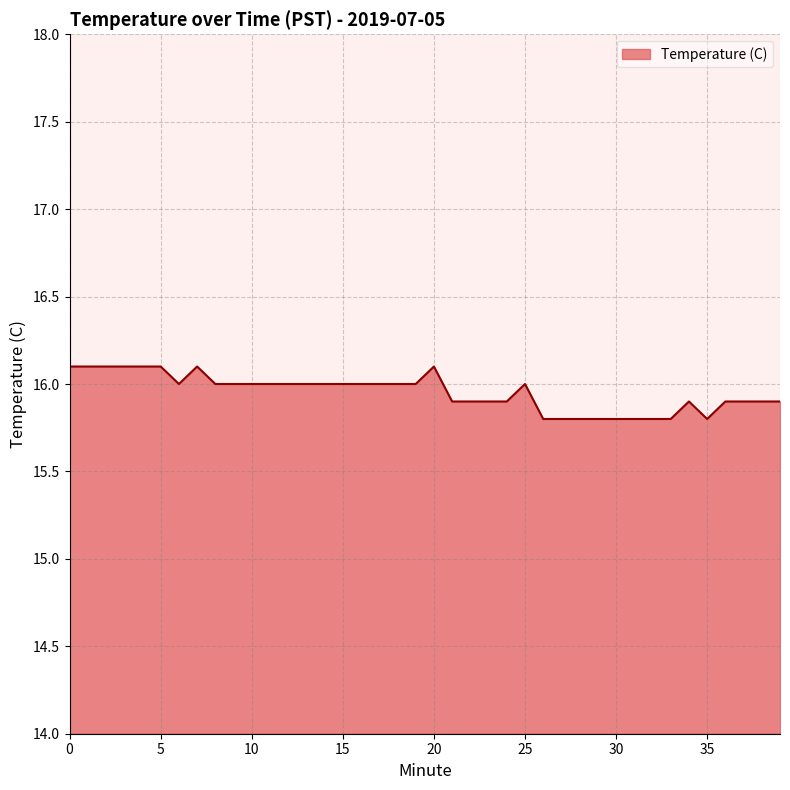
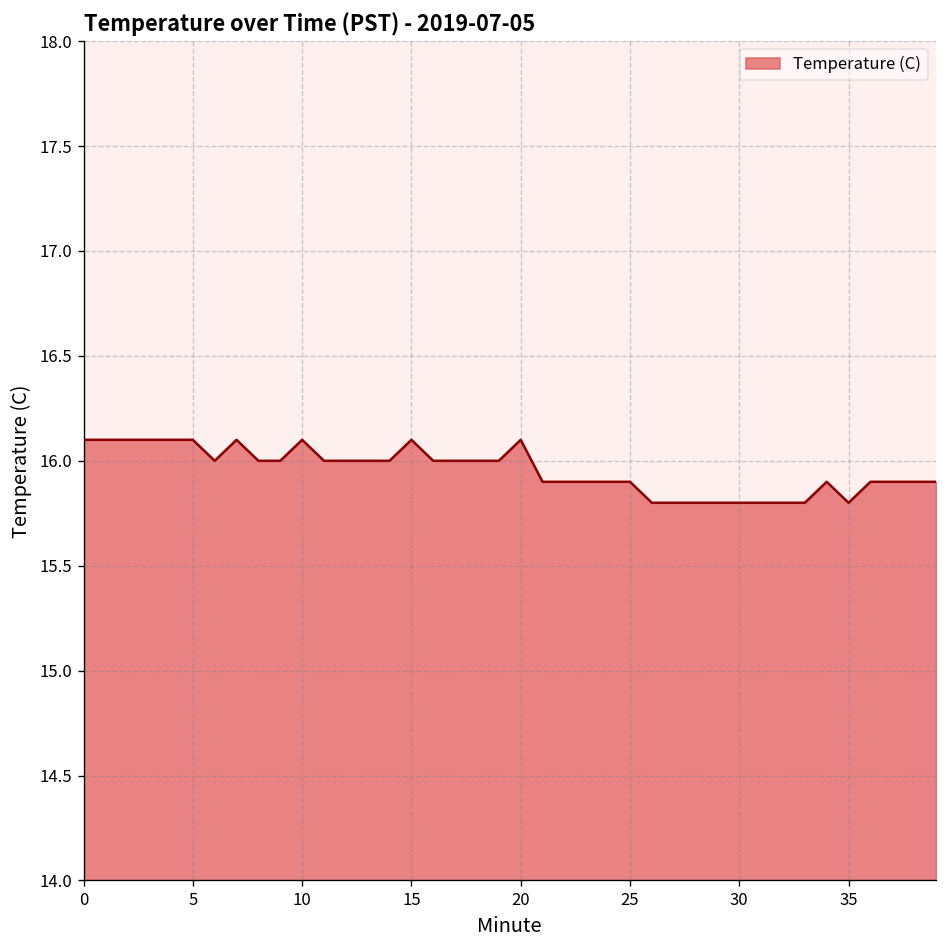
10: 16.0 -> 16.1
15: 16.0 -> 16.1
25: 16.0 -> 15.9
